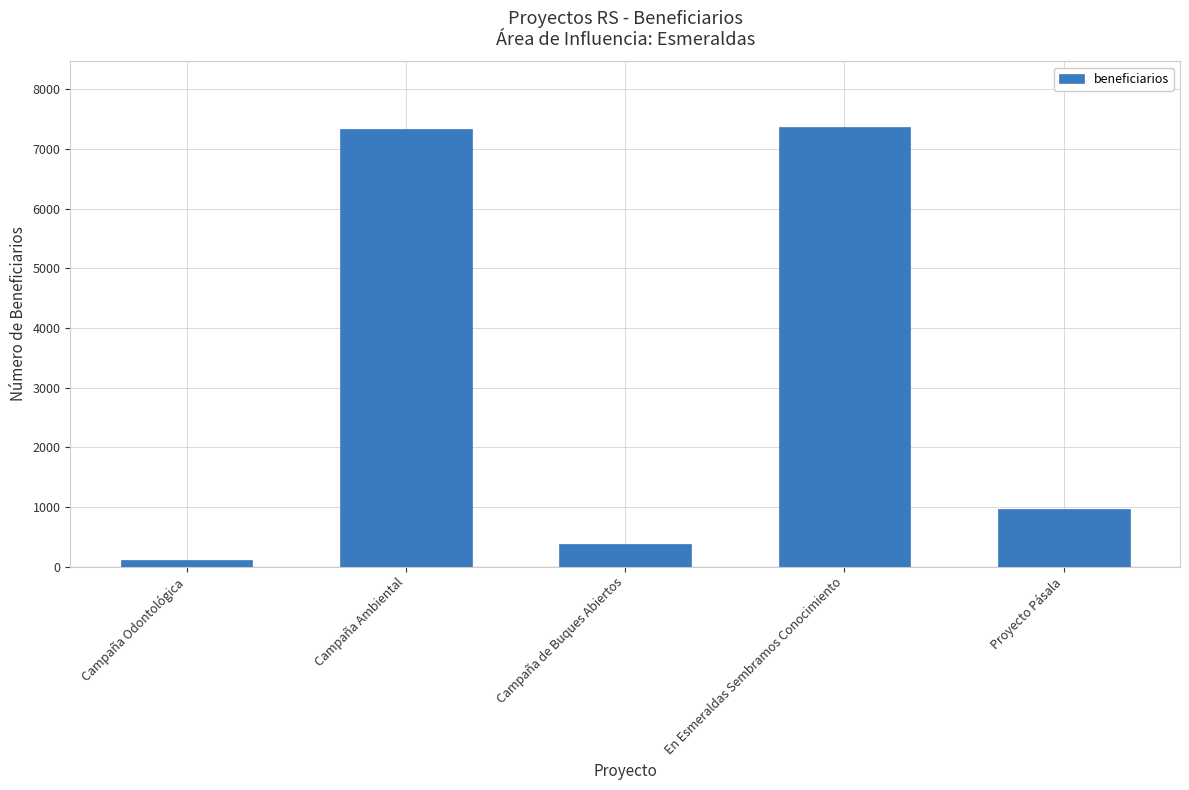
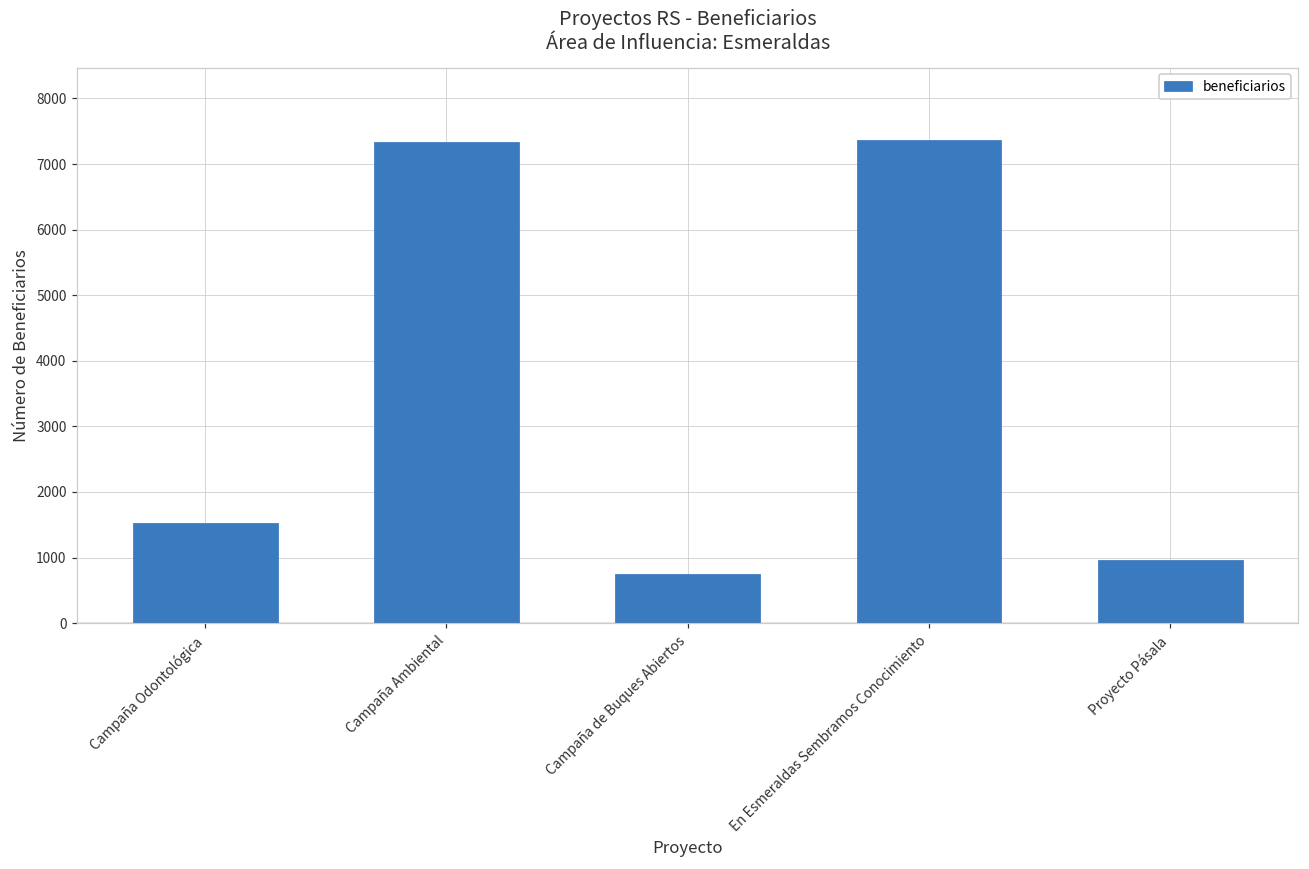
Campaña Odontológica: 100 -> 1500
Campaña de Buques Abiertos: 400 -> 800
